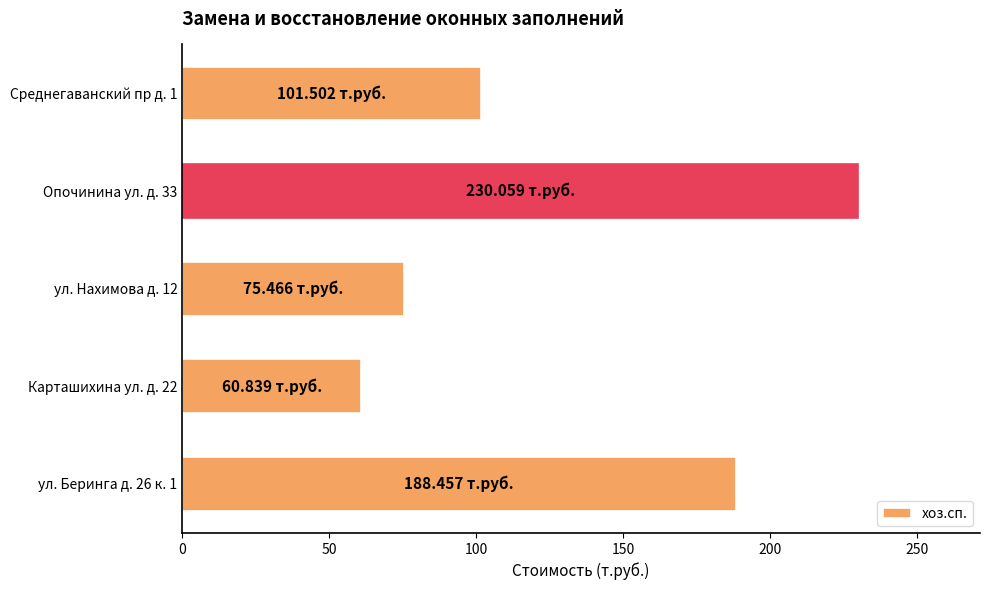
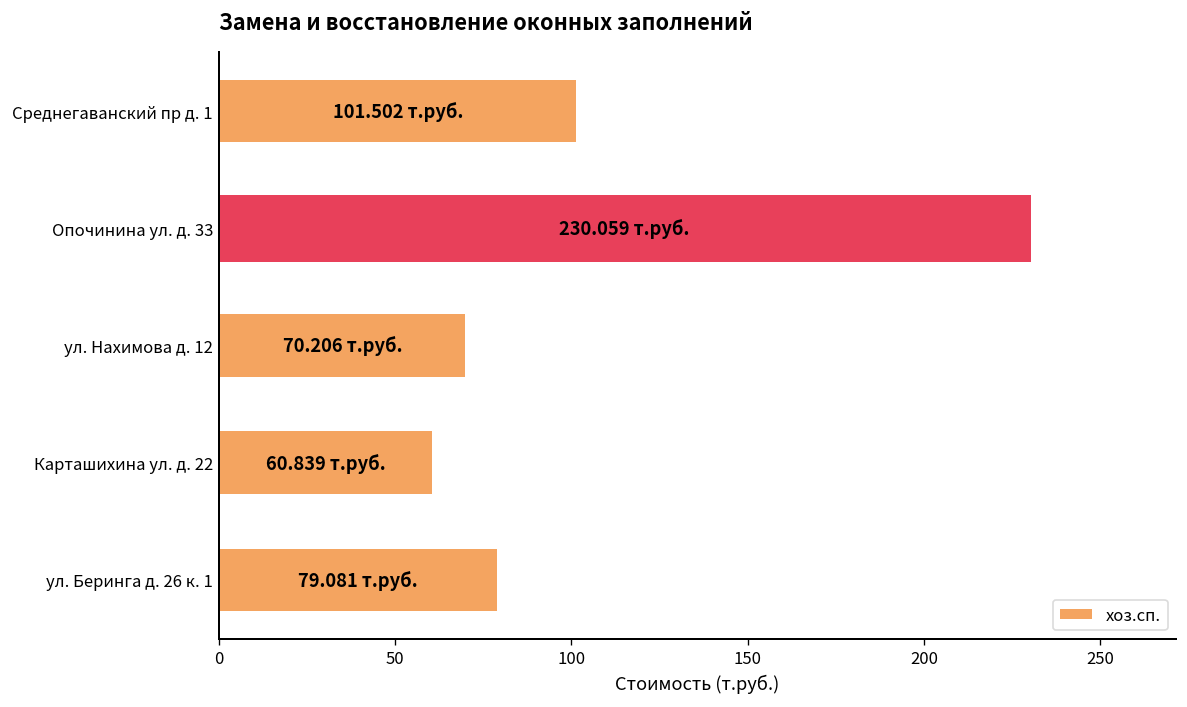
ул. Нахимова д. 12: 75.466 -> 70.206
ул. Беринга д. 26 к. 1: 188.457 -> 79.081
